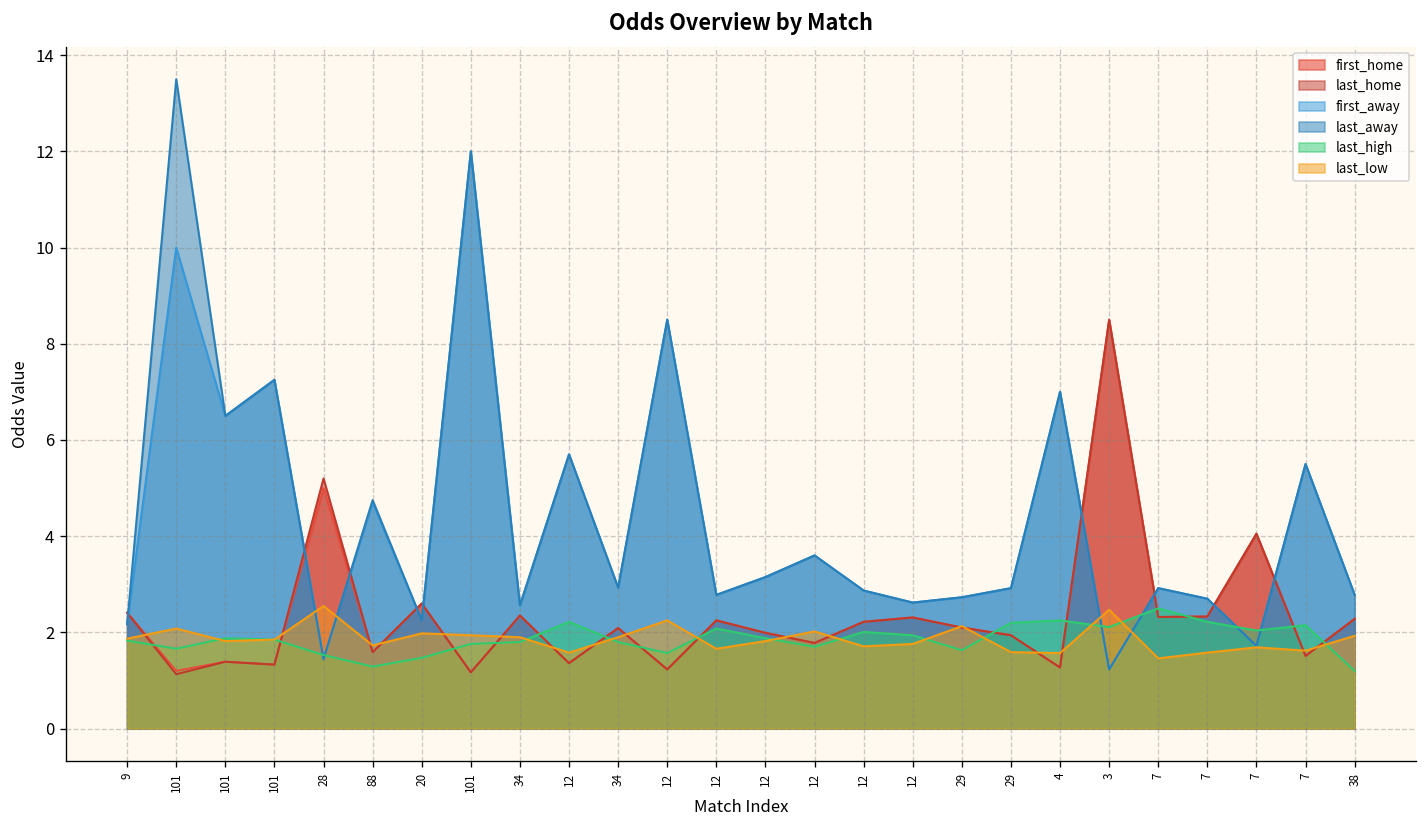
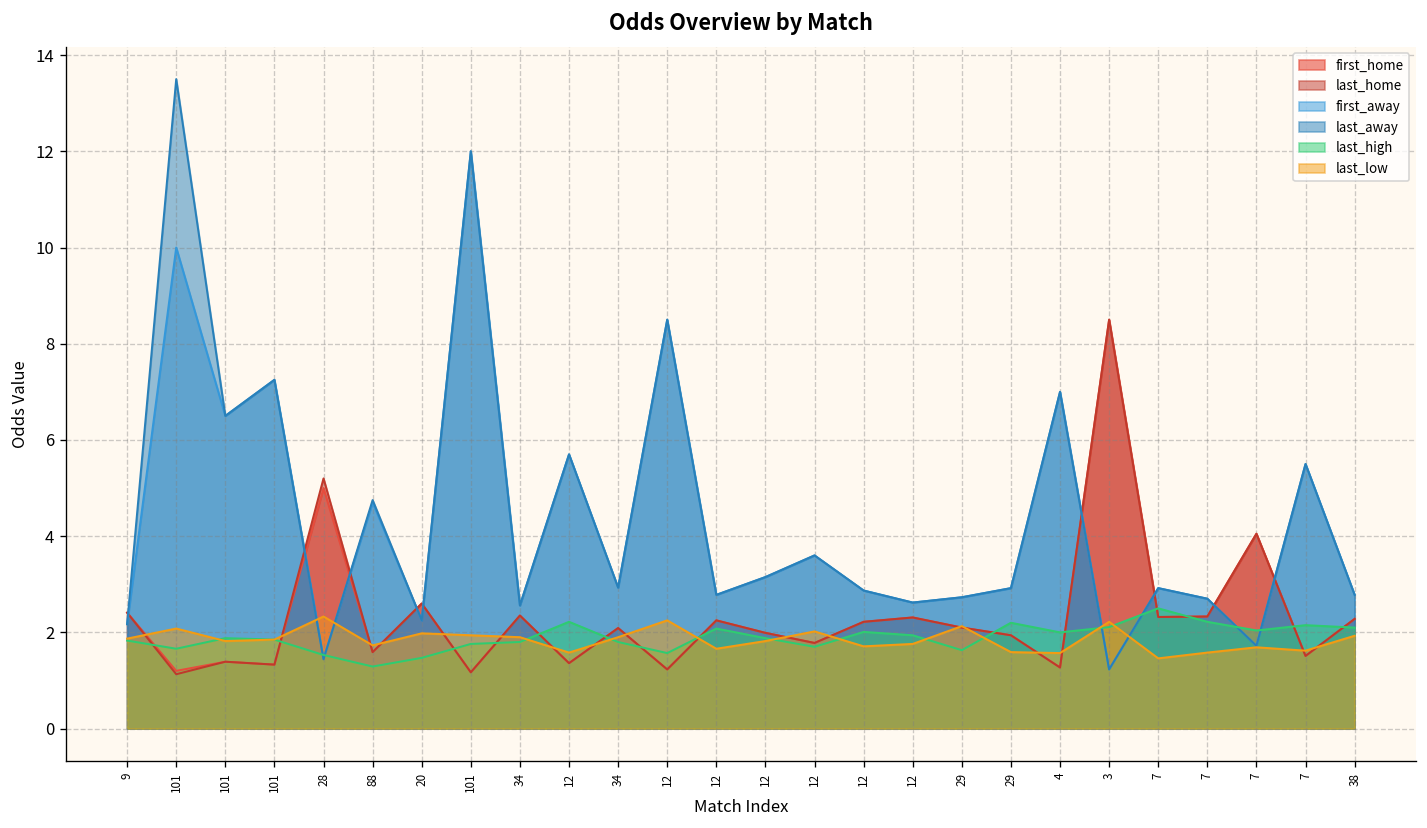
last_low, 28: 2.6 -> 2.3
last_high, 4: 2.3 -> 2.0
last_low, 3: 2.5 -> 2.2
last_high, 38: 1.2 -> 2.1
